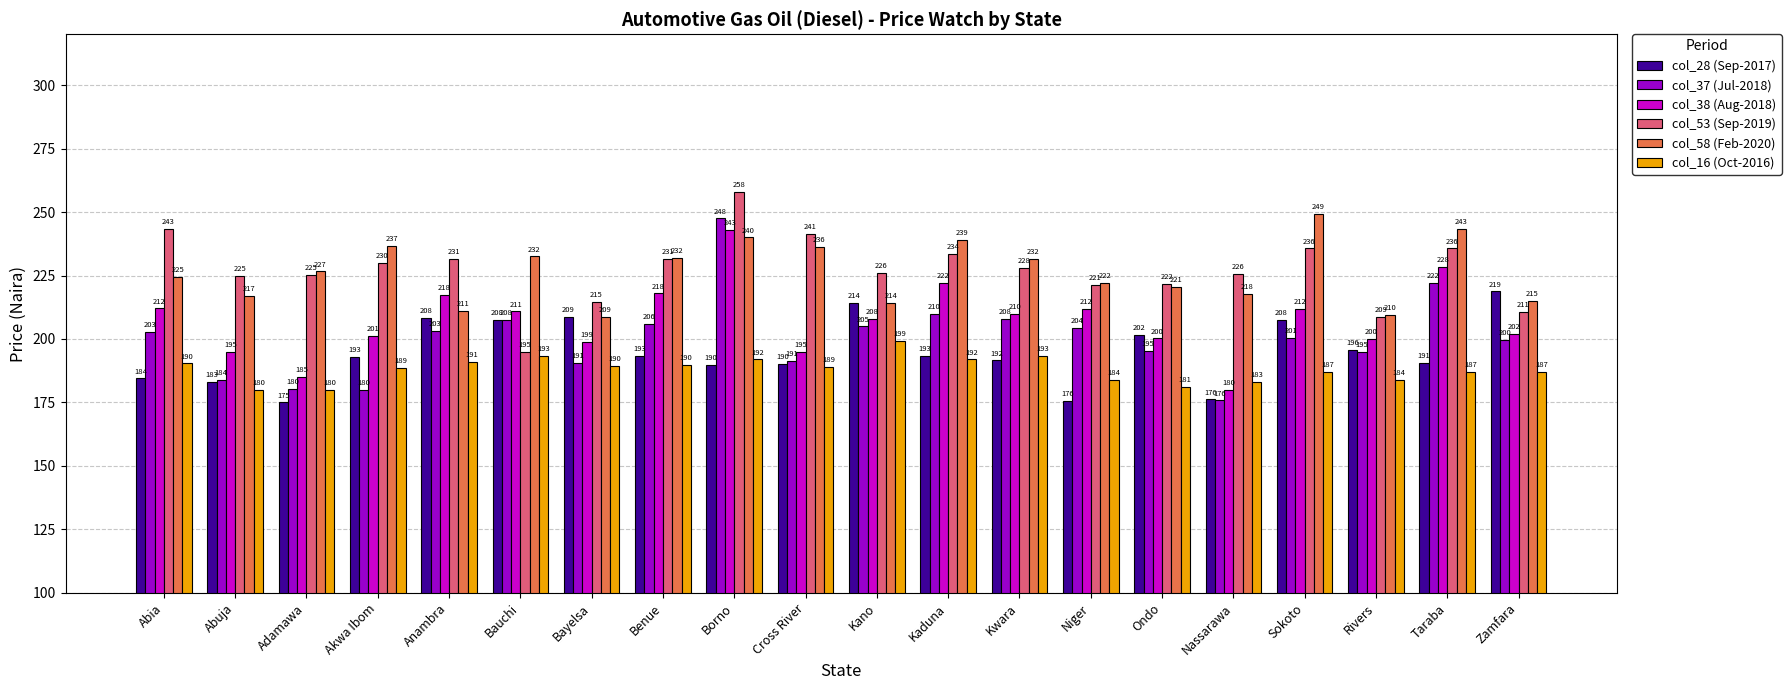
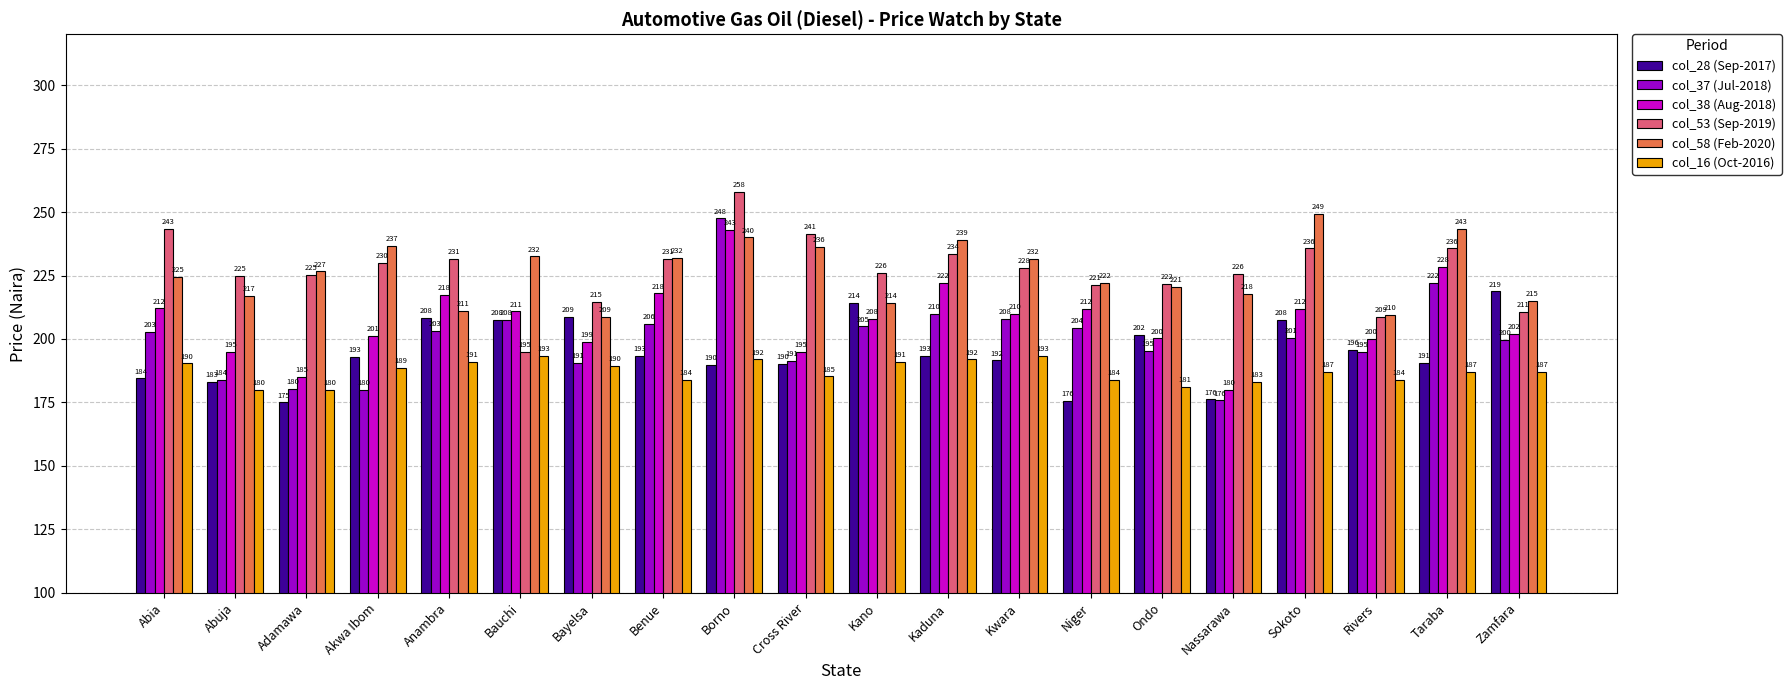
col_16 (Oct-2016), Benue: 190 -> 184
col_16 (Oct-2016), Cross River: 189 -> 185
col_16 (Oct-2016), Kano: 199 -> 191
